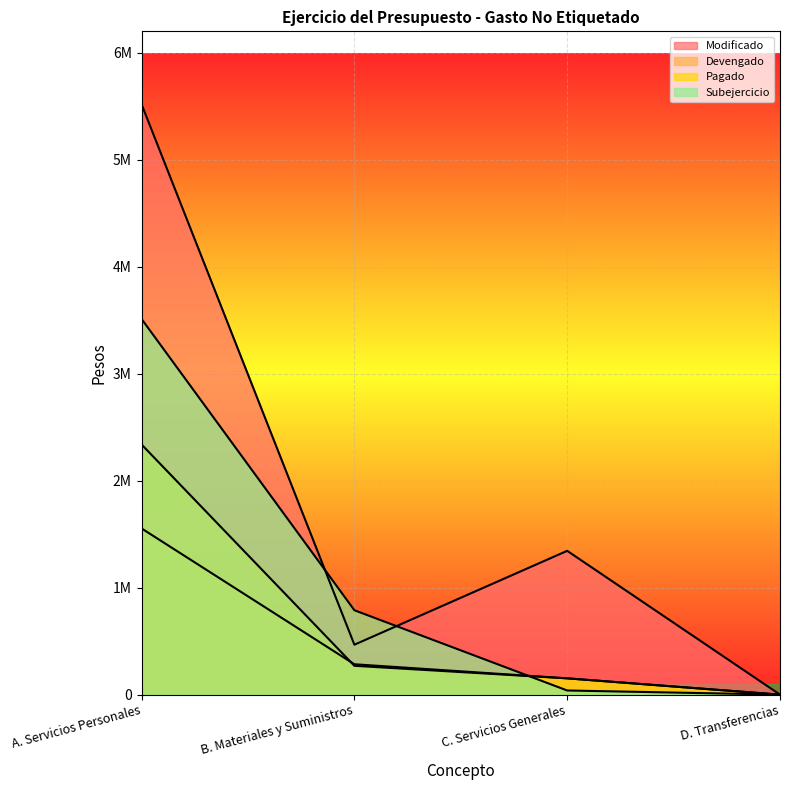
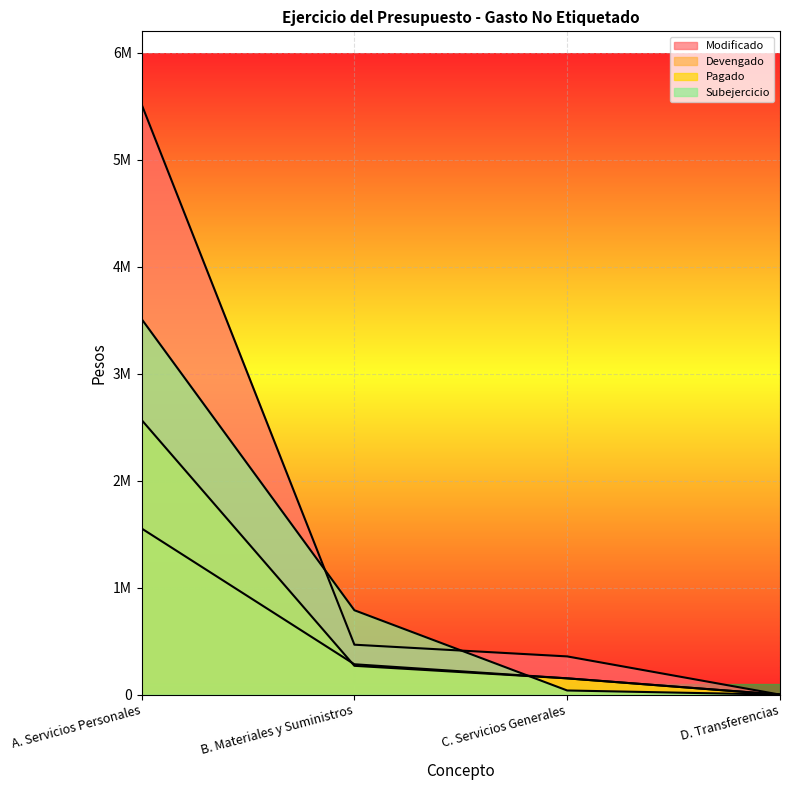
Pagado, A. Servicios Personales: 2340000 -> 2570000
Modificado, C. Servicios Generales: 1340000 -> 360000
